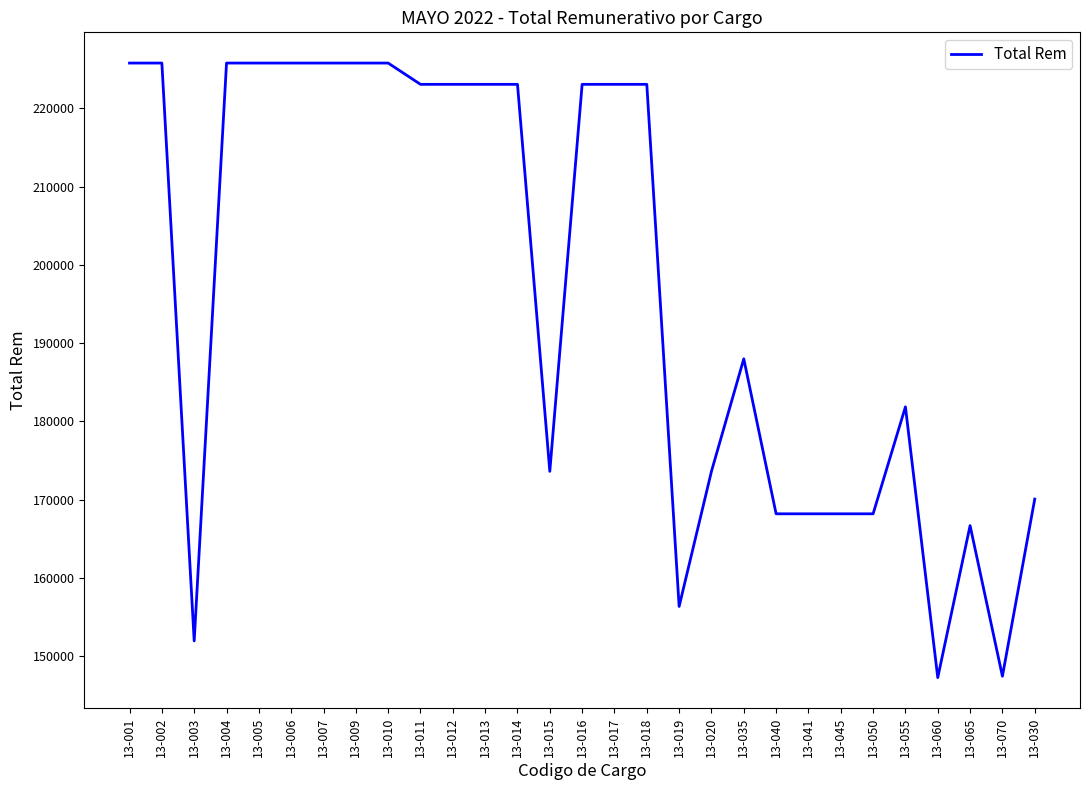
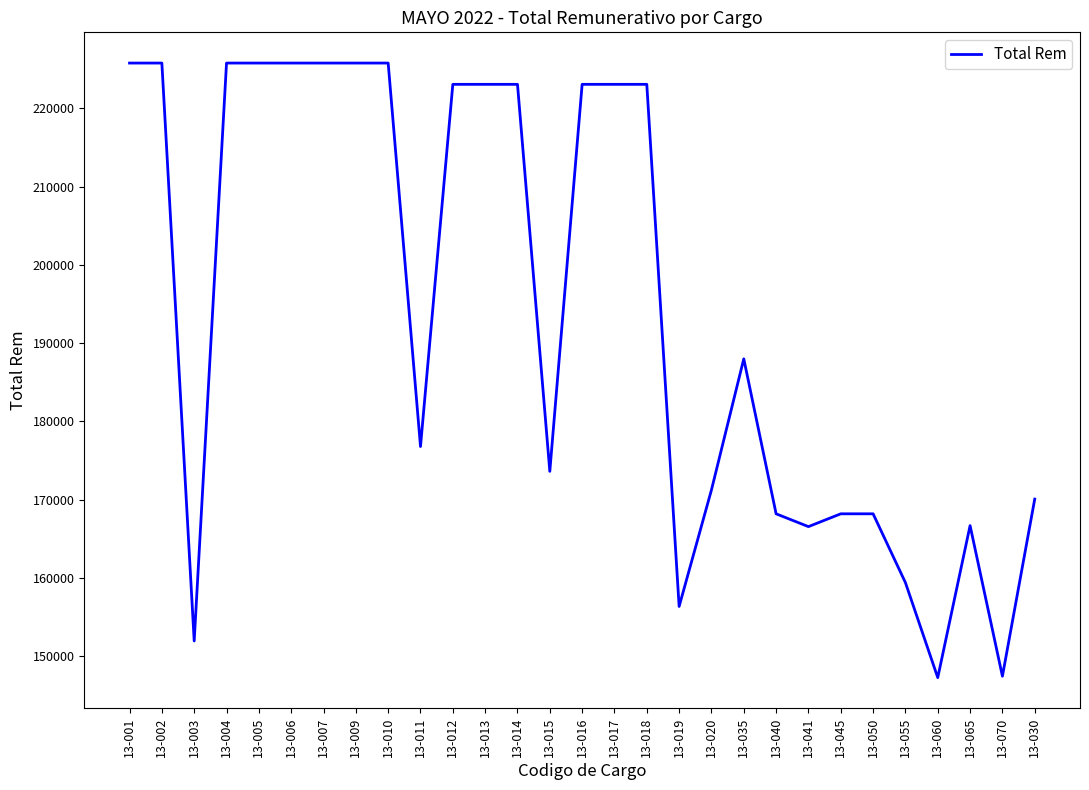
13-011: 223000 -> 177000
13-020: 174000 -> 171000
13-041: 168000 -> 167000
13-055: 182000 -> 159000
